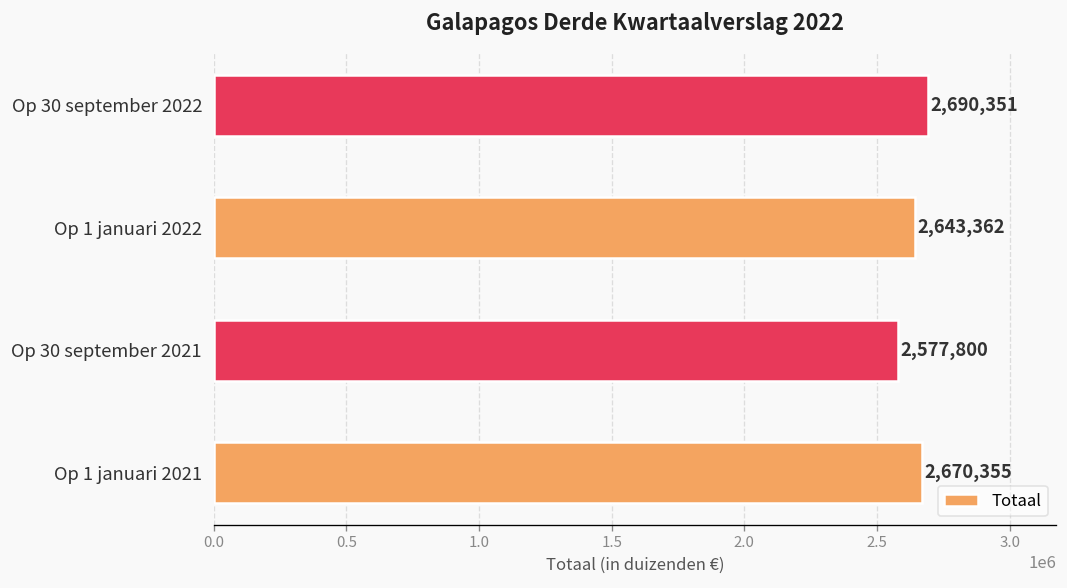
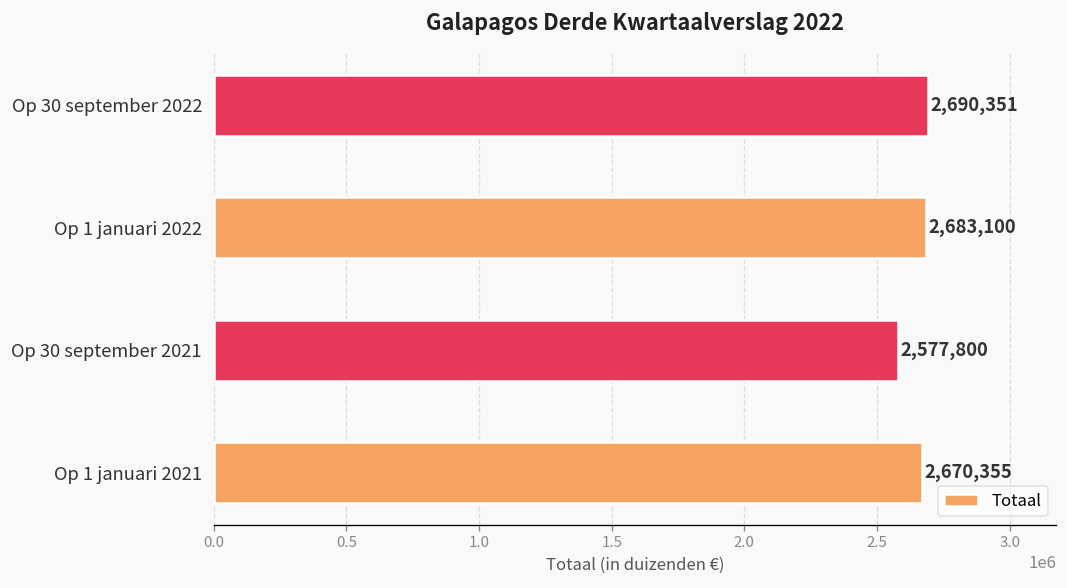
Op 1 januari 2022: 2,643,362 -> 2,683,100
